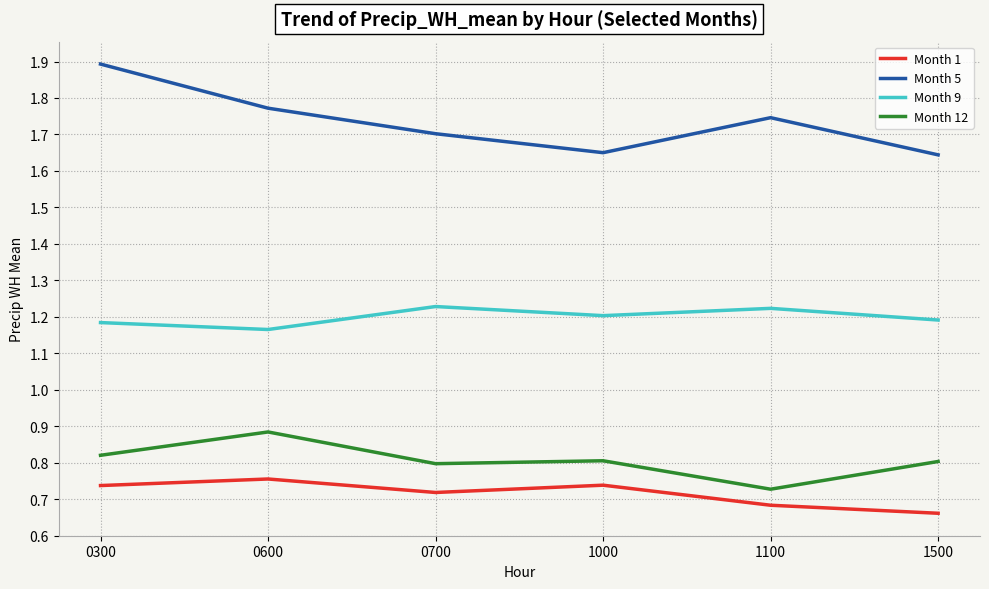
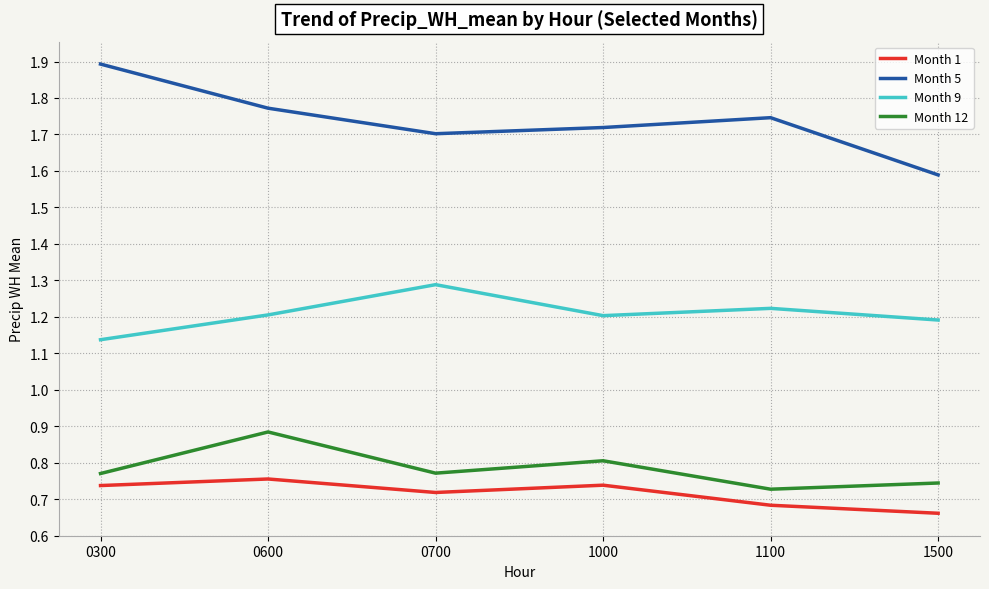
Month 9, 0300: 1.18 -> 1.14
Month 12, 0300: 0.82 -> 0.77
Month 9, 0600: 1.17 -> 1.21
Month 9, 0700: 1.23 -> 1.29
Month 12, 0700: 0.80 -> 0.77
Month 5, 1000: 1.65 -> 1.72
Month 5, 1500: 1.64 -> 1.59
Month 12, 1500: 0.80 -> 0.74
